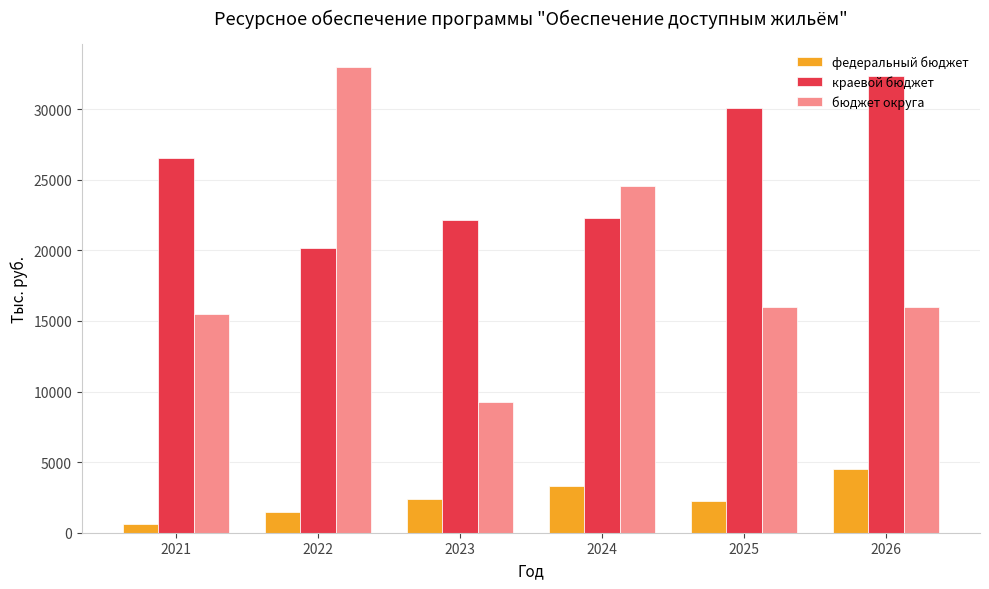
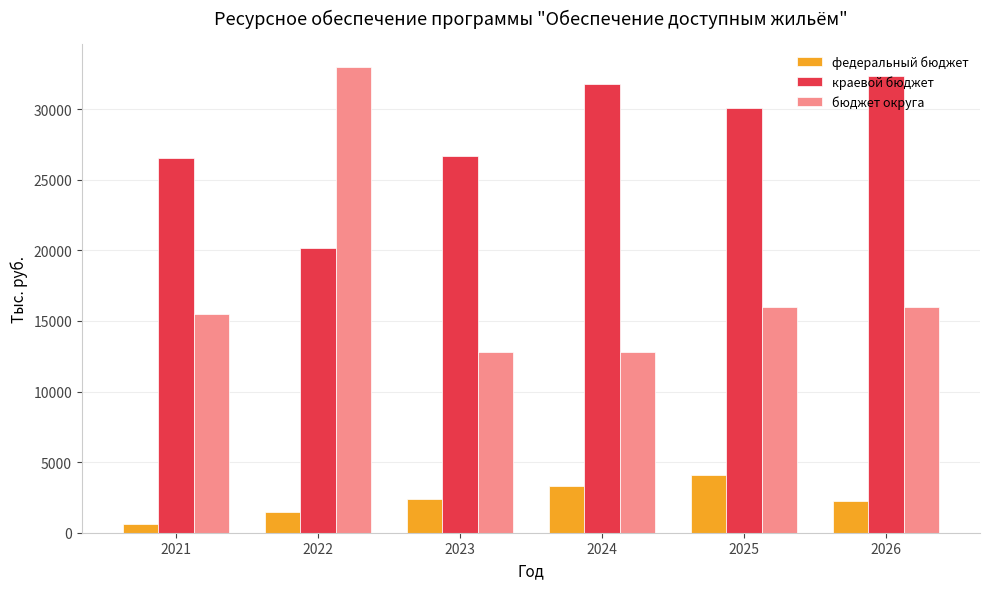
краевой бюджет, 2023: 22200 -> 26700
бюджет округа, 2023: 9200 -> 12800
краевой бюджет, 2024: 22300 -> 31800
бюджет округа, 2024: 24600 -> 12800
федеральный бюджет, 2025: 2200 -> 4100
федеральный бюджет, 2026: 4500 -> 2200
